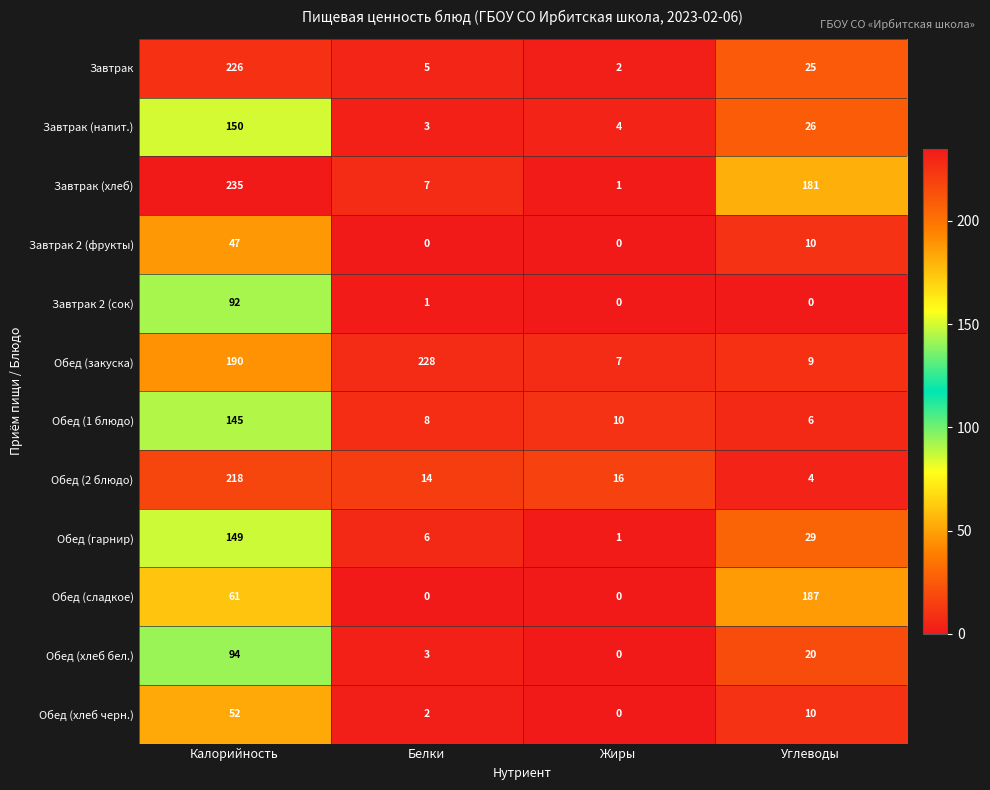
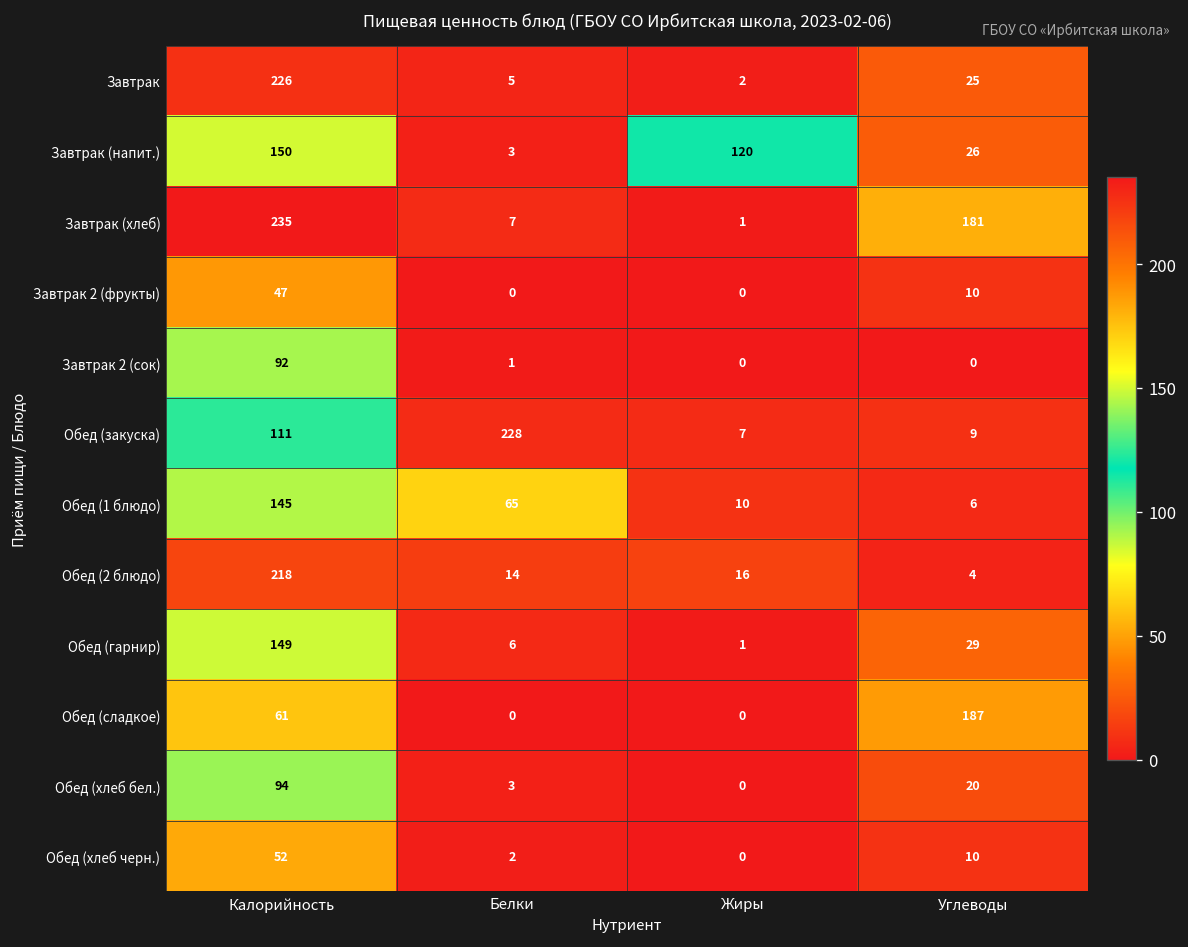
Завтрак (напит.), Жиры: 4 -> 120
Обед (закуска), Калорийность: 190 -> 111
Обед (1 блюдо), Белки: 8 -> 65
